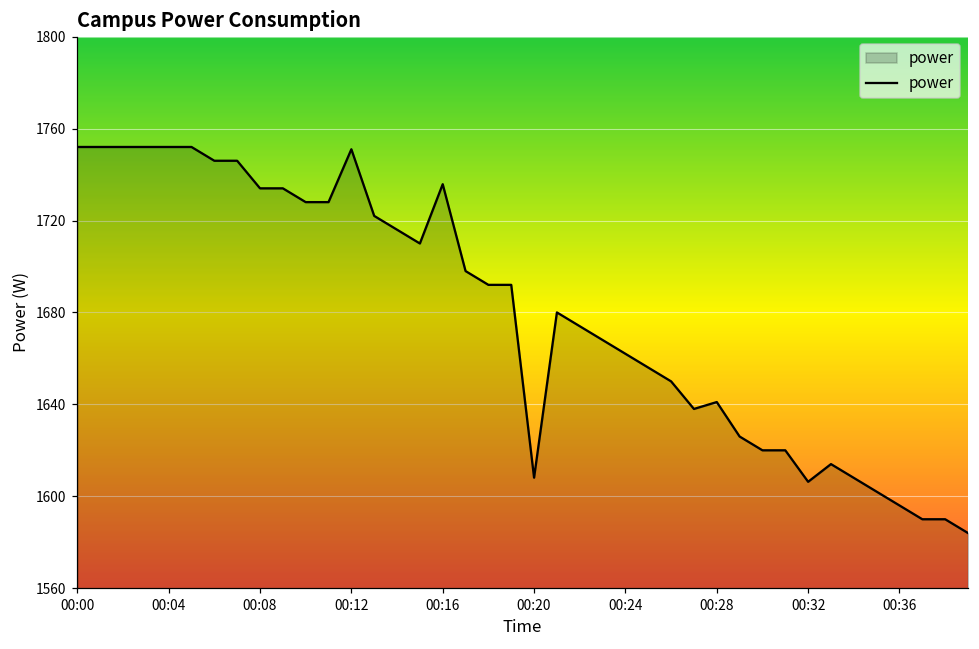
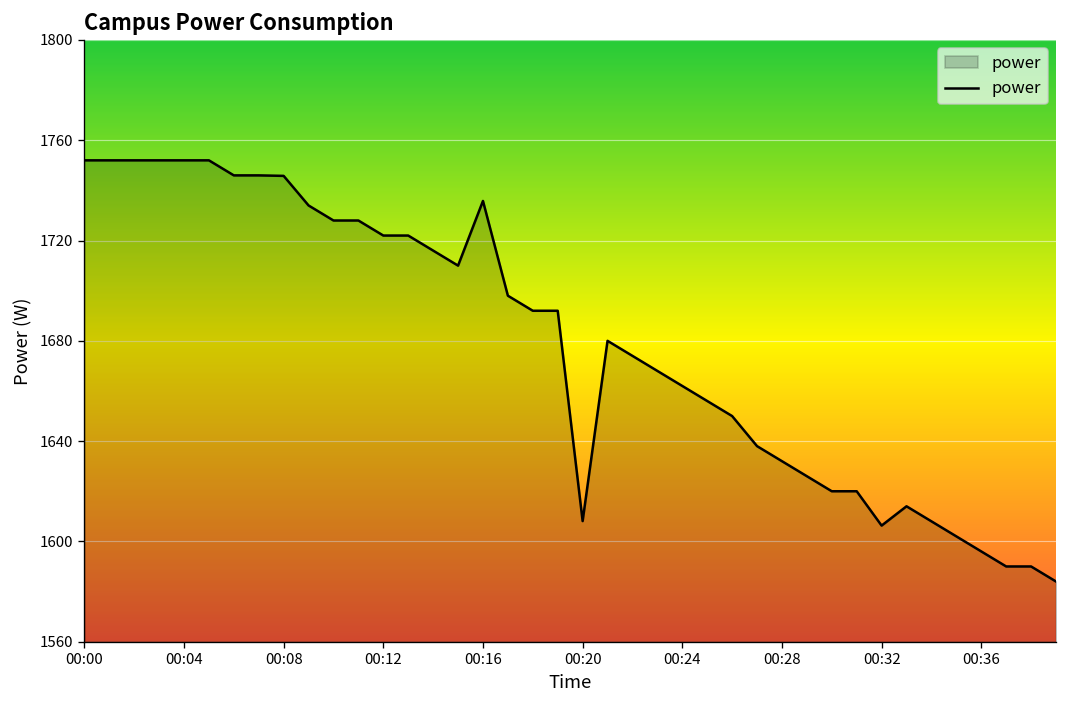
00:08: 1734 -> 1746
00:12: 1751 -> 1722
00:28: 1641 -> 1632
